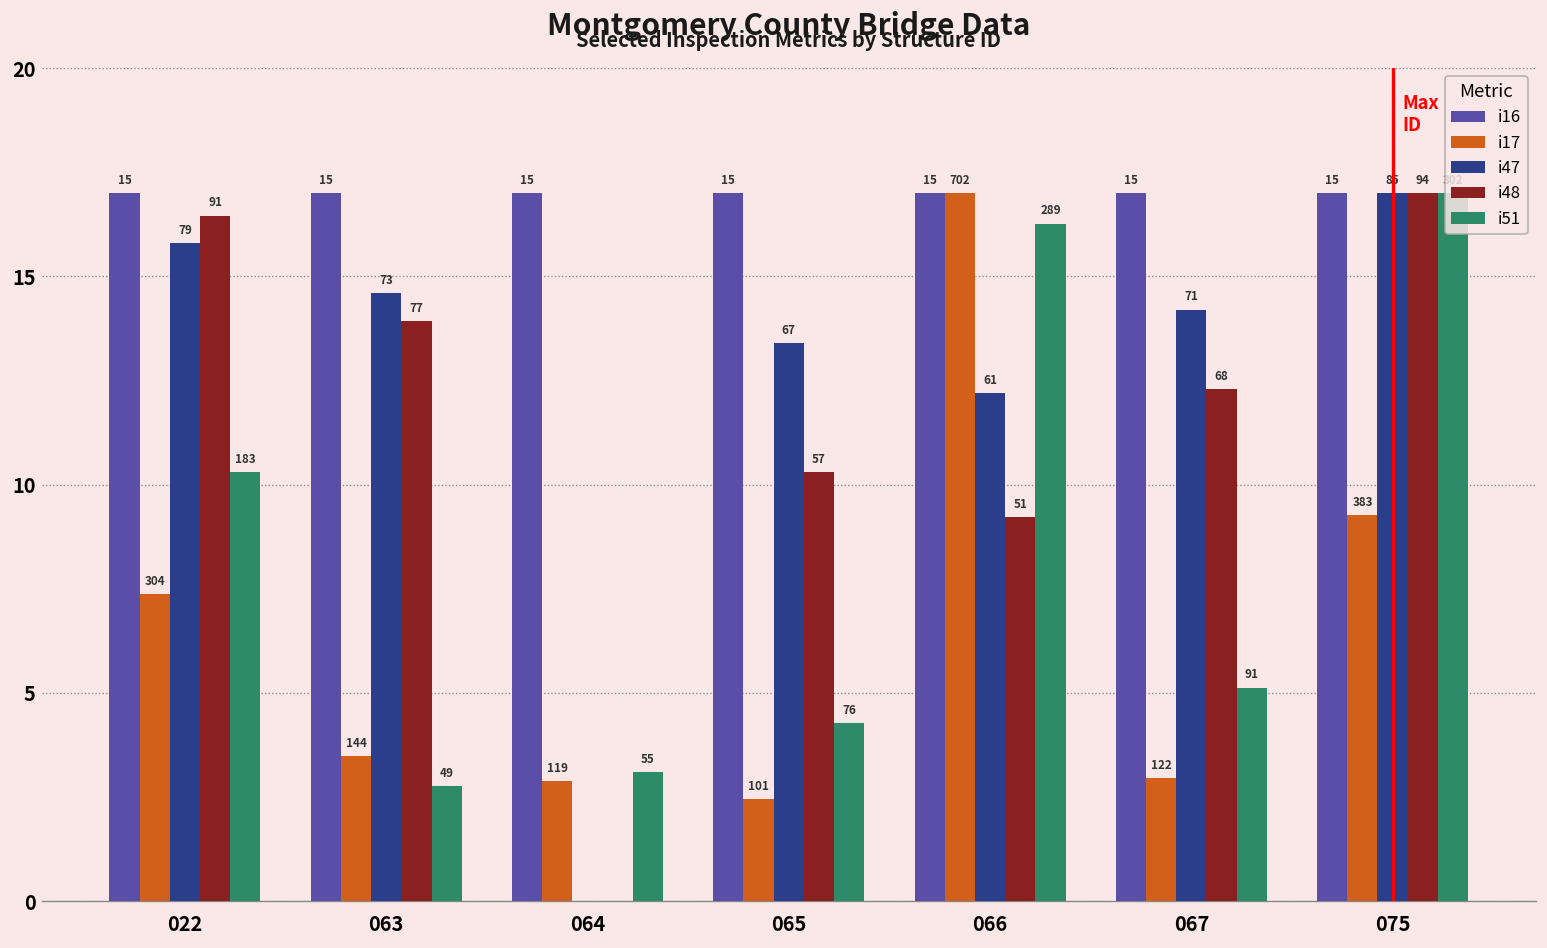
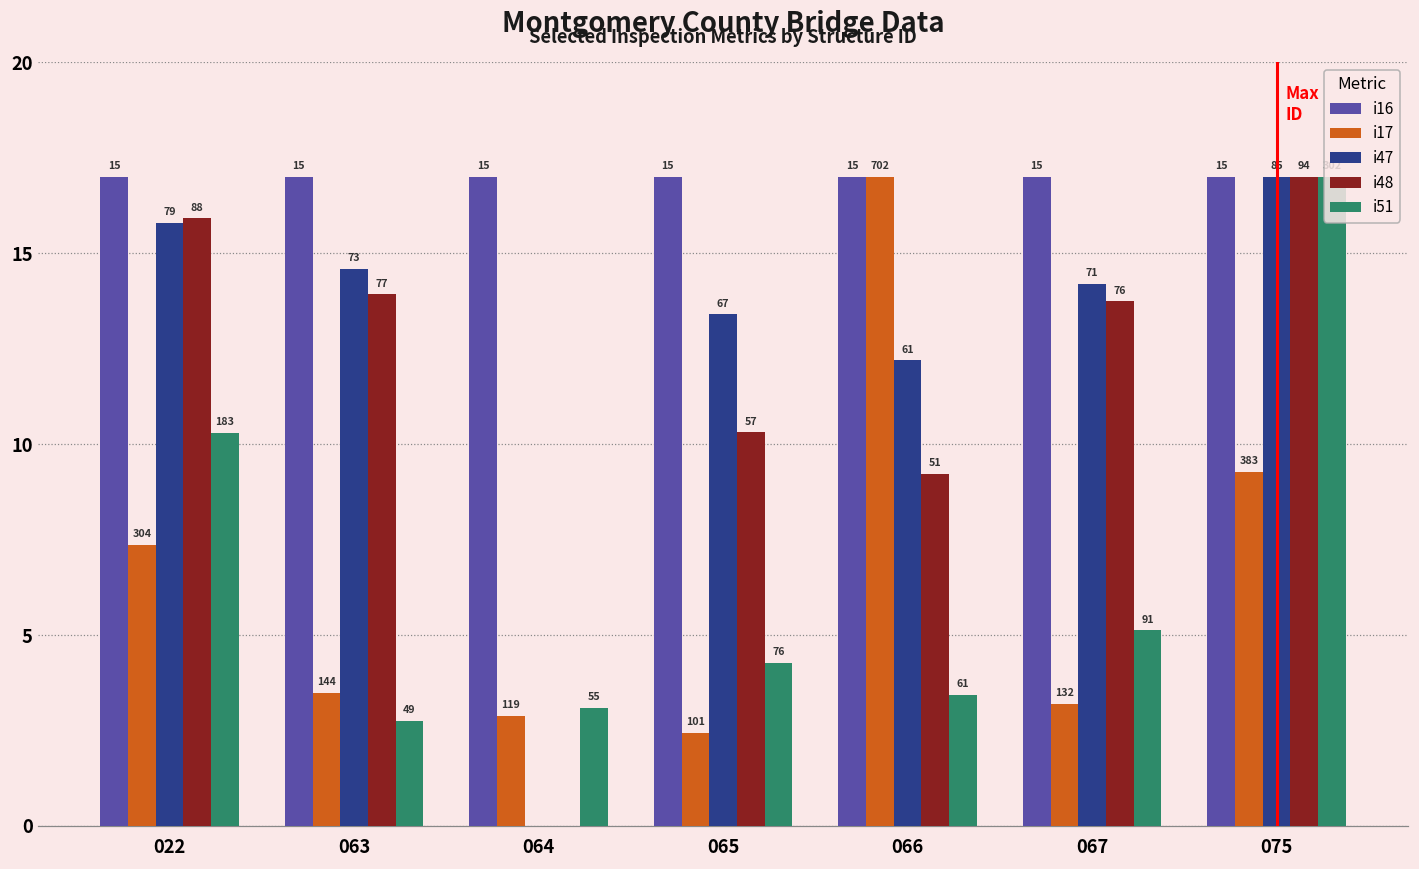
i48, 022: 91 -> 88
i51, 066: 289 -> 61
i17, 067: 122 -> 132
i48, 067: 68 -> 76
